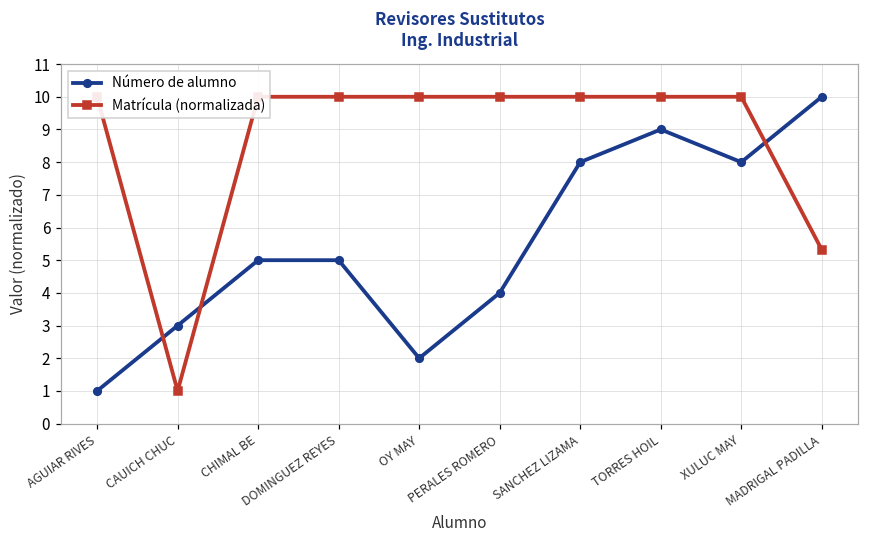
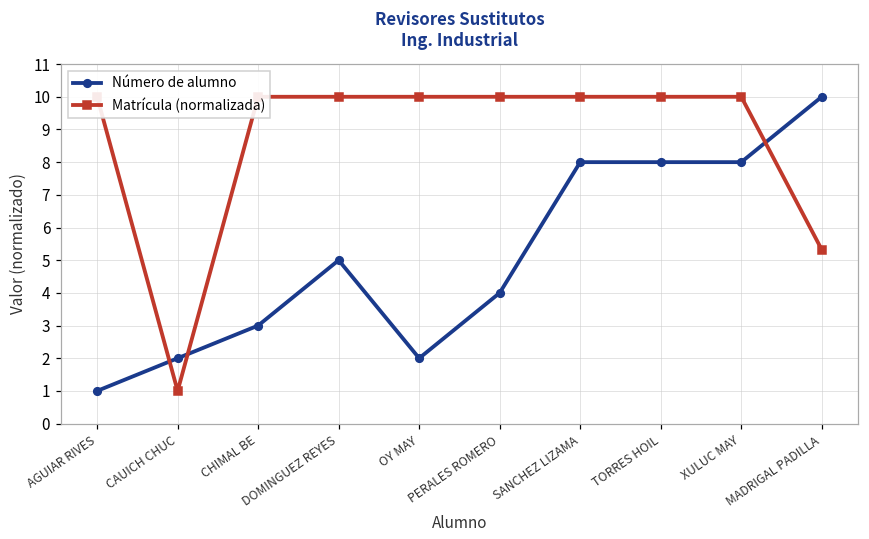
Número de alumno, CAUICH CHUC: 3 -> 2
Número de alumno, CHIMAL BE: 5 -> 3
Número de alumno, TORRES HOIL: 9 -> 8
